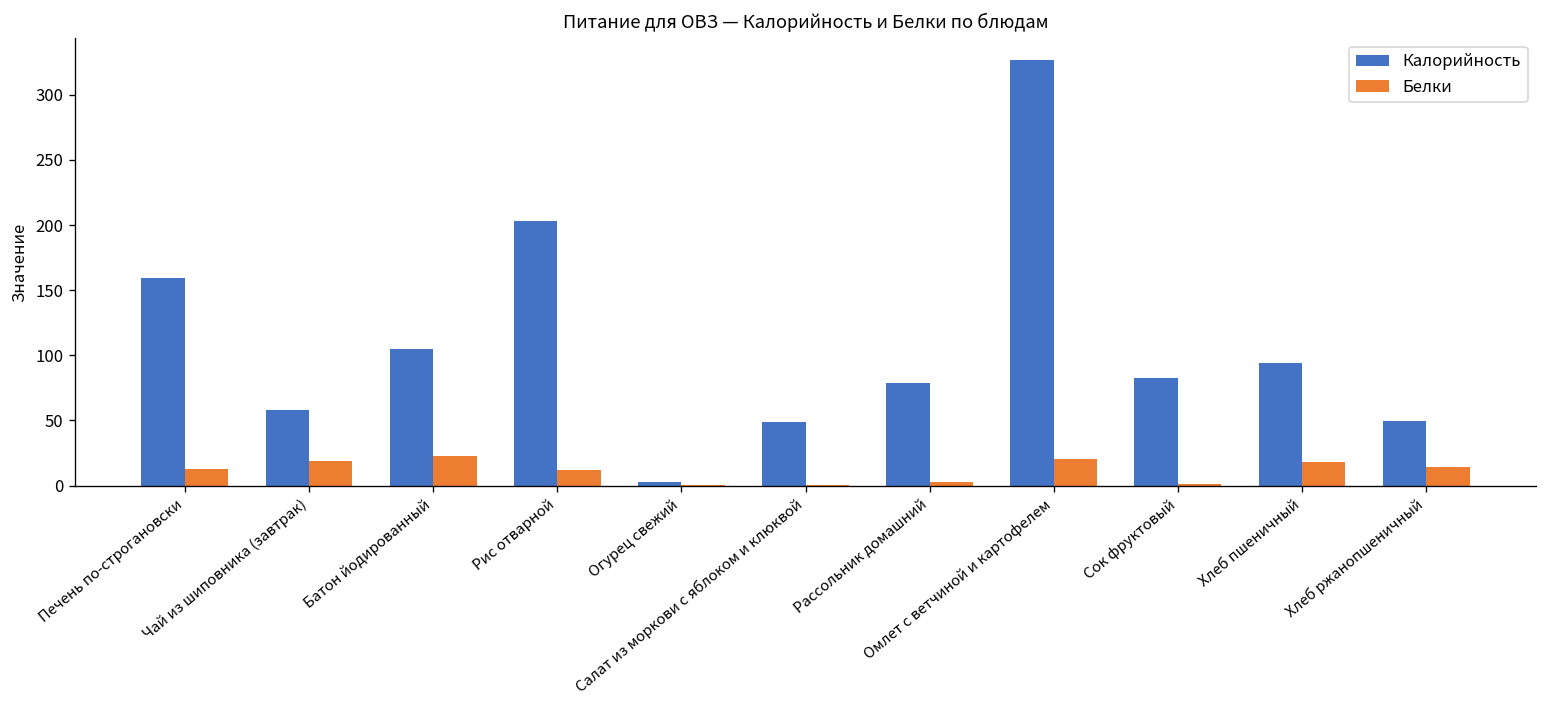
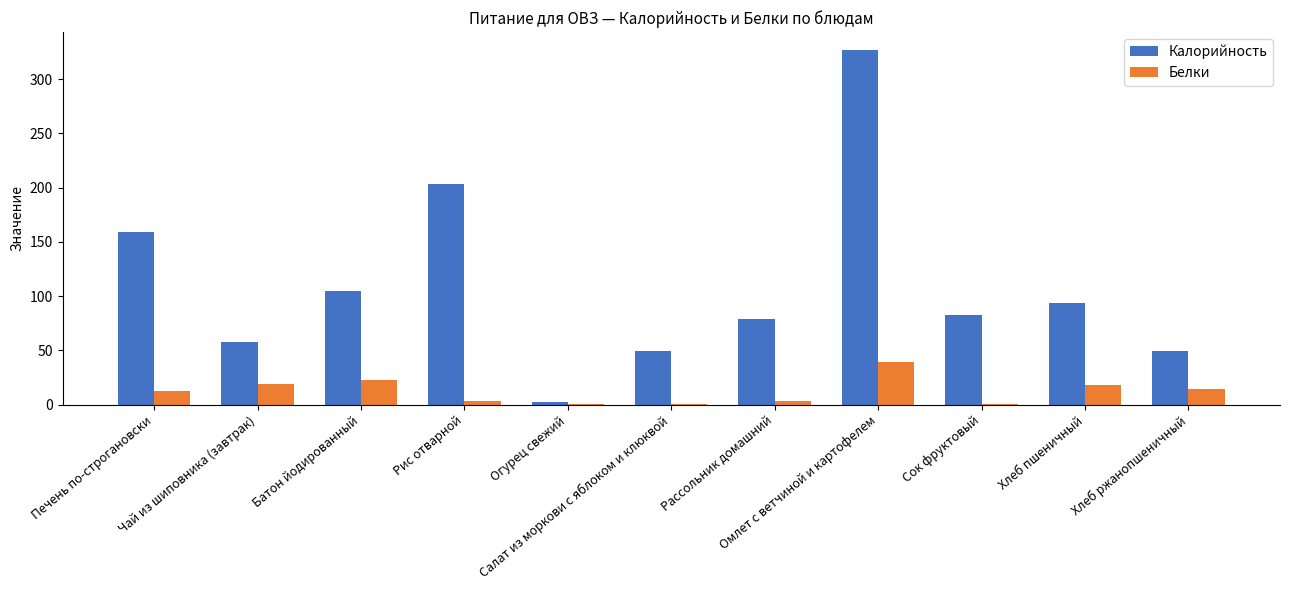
Белки, Рис отварной: 12 -> 4
Белки, Омлет с ветчиной и картофелем: 21 -> 40
